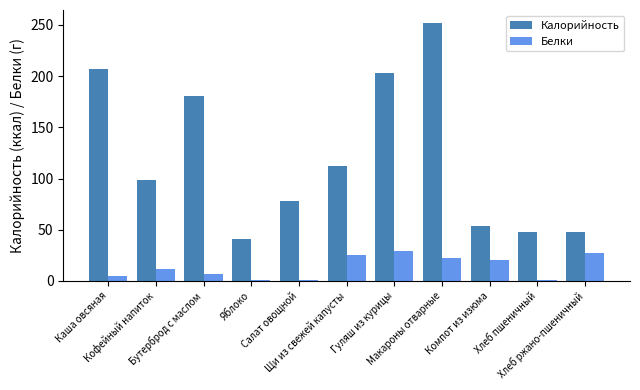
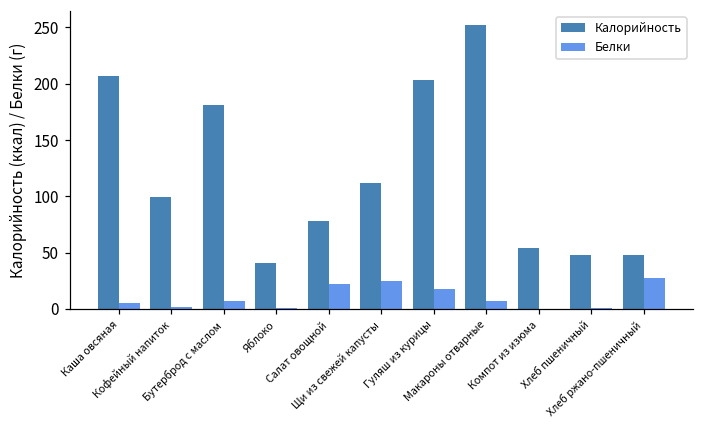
Белки, Кофейный напиток: 12 -> 2
Белки, Салат овощной: 1 -> 22
Белки, Гуляш из курицы: 29 -> 18
Белки, Макароны отварные: 22 -> 7
Белки, Компот из изюма: 20 -> 0
